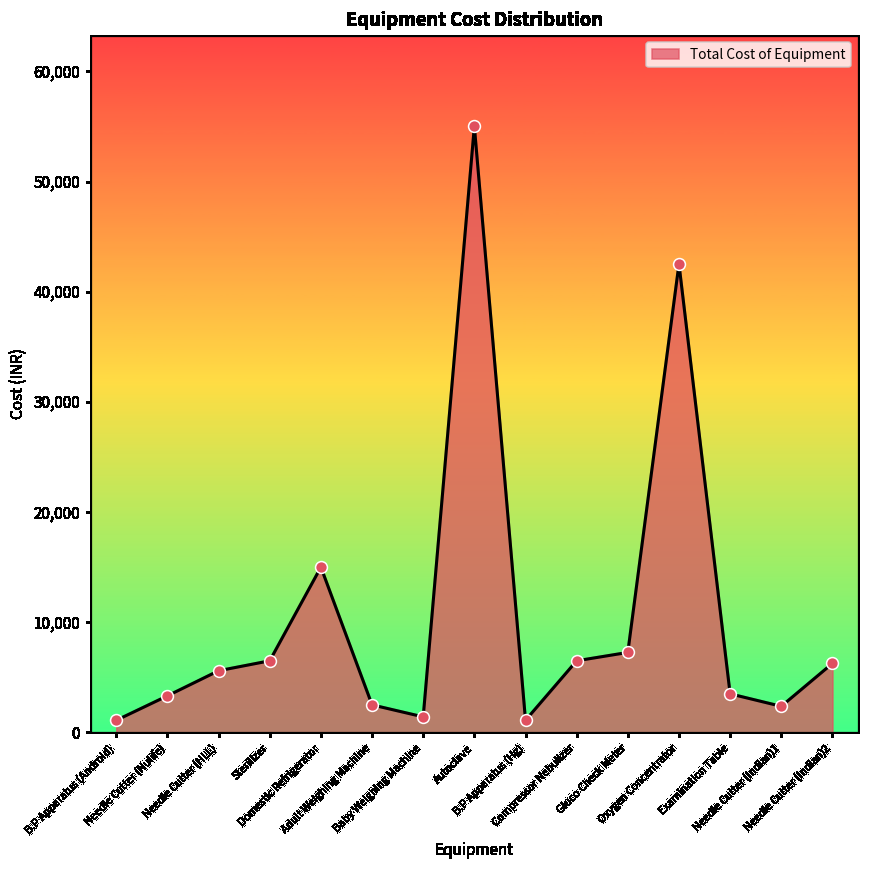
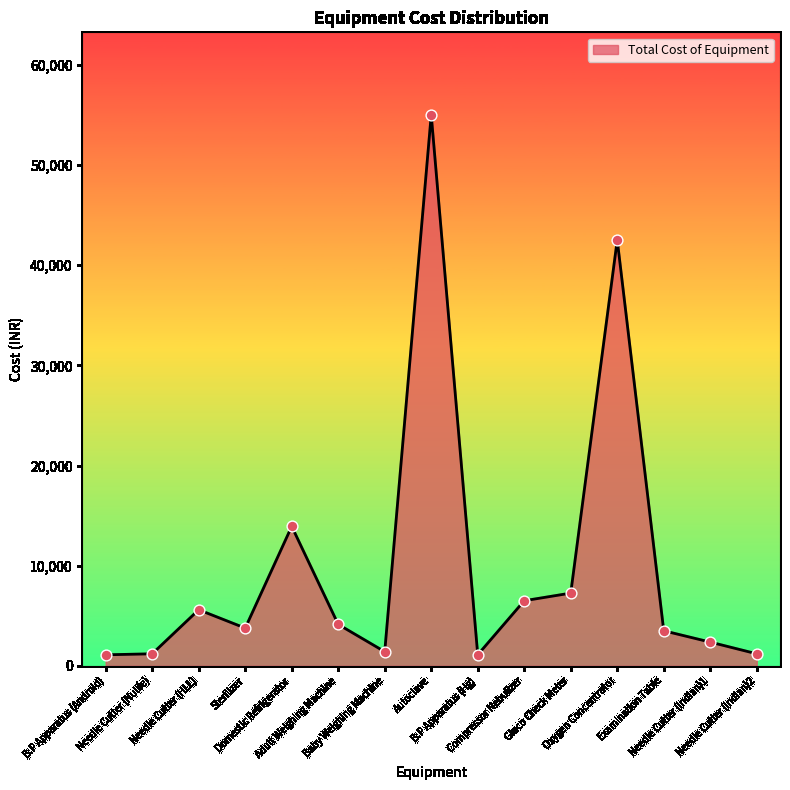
Needle Cutter (Nulife): 3,300 -> 1,200
Sterilizer: 6,500 -> 3,800
Domestic Refrigerator: 15,000 -> 13,900
Adult Weighing Machine: 2,500 -> 4,100
Needle Cutter (Indian)2: 6,300 -> 1,200
